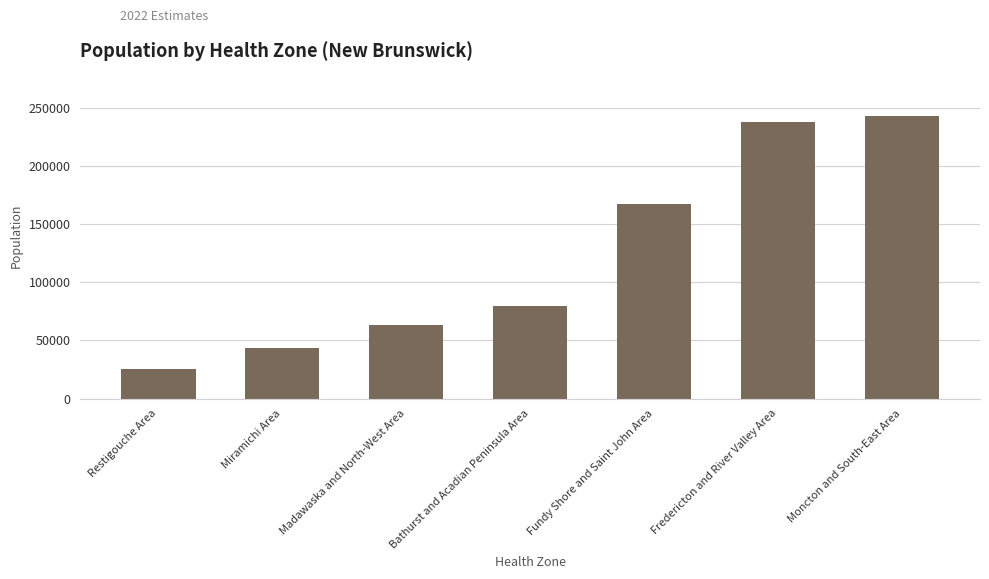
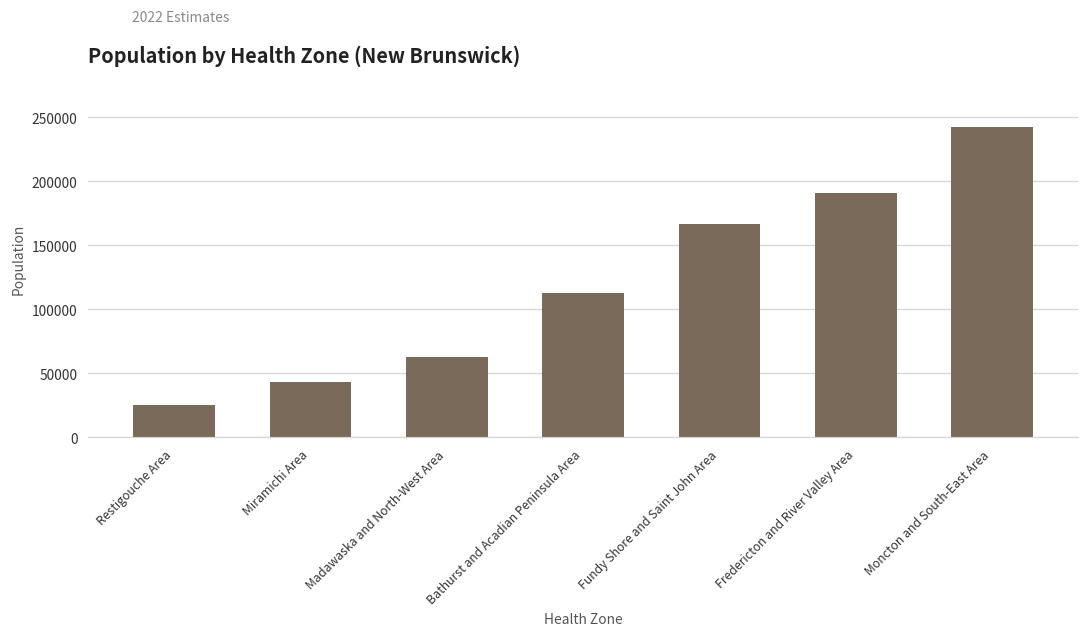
Bathurst and Acadian Peninsula Area: 79000 -> 113000
Fredericton and River Valley Area: 237000 -> 191000
